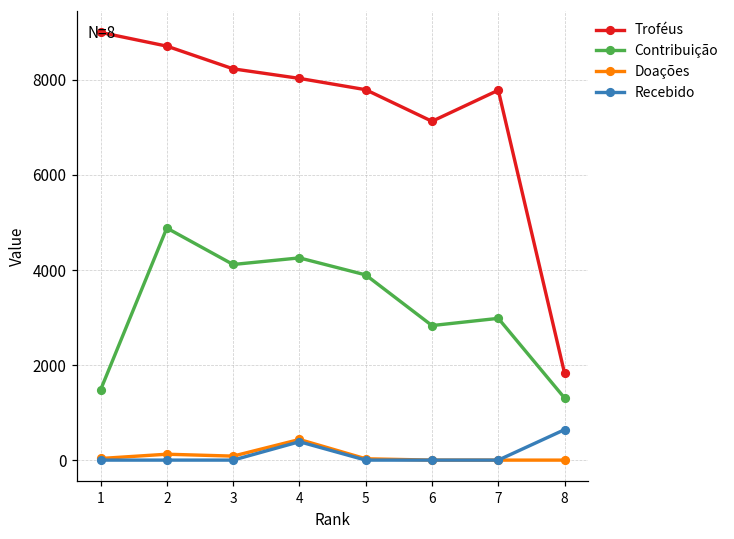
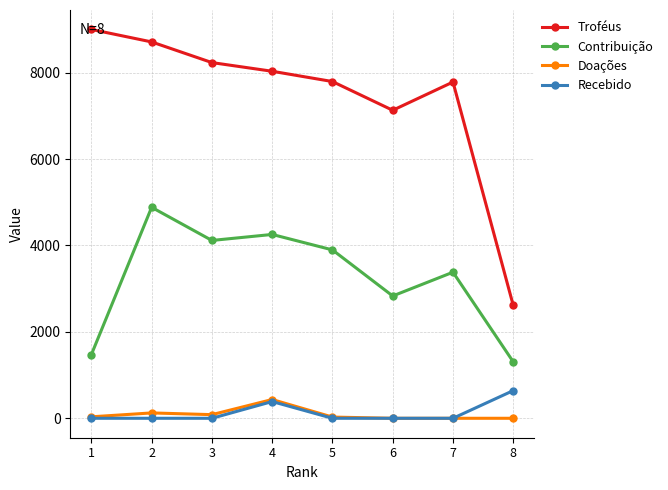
Contribuição, 7: 3000 -> 3400
Troféus, 8: 1800 -> 2600
